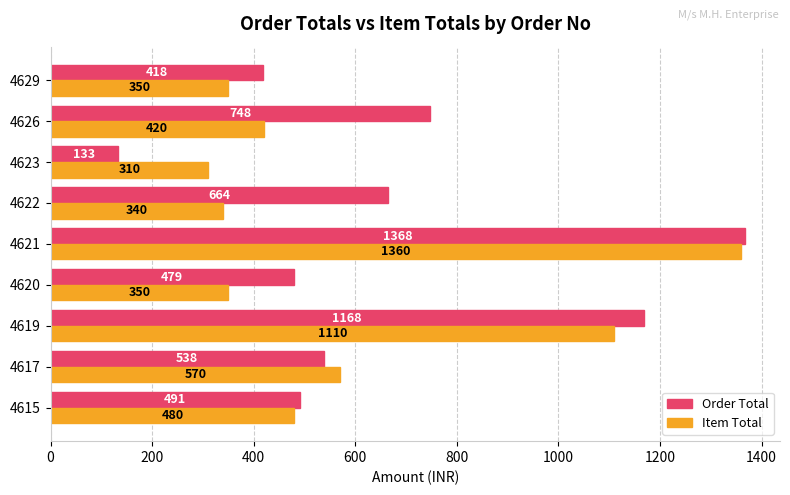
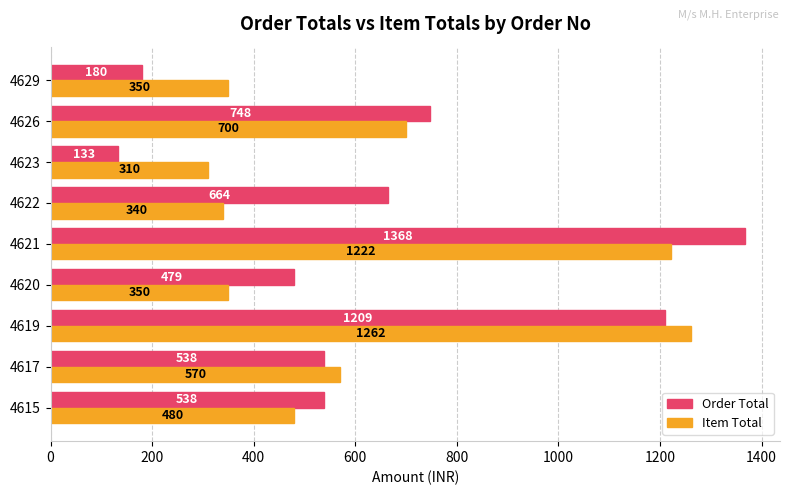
Order Total, 4629: 418 -> 180
Item Total, 4626: 420 -> 700
Item Total, 4621: 1360 -> 1222
Order Total, 4619: 1168 -> 1209
Item Total, 4619: 1110 -> 1262
Order Total, 4615: 491 -> 538
